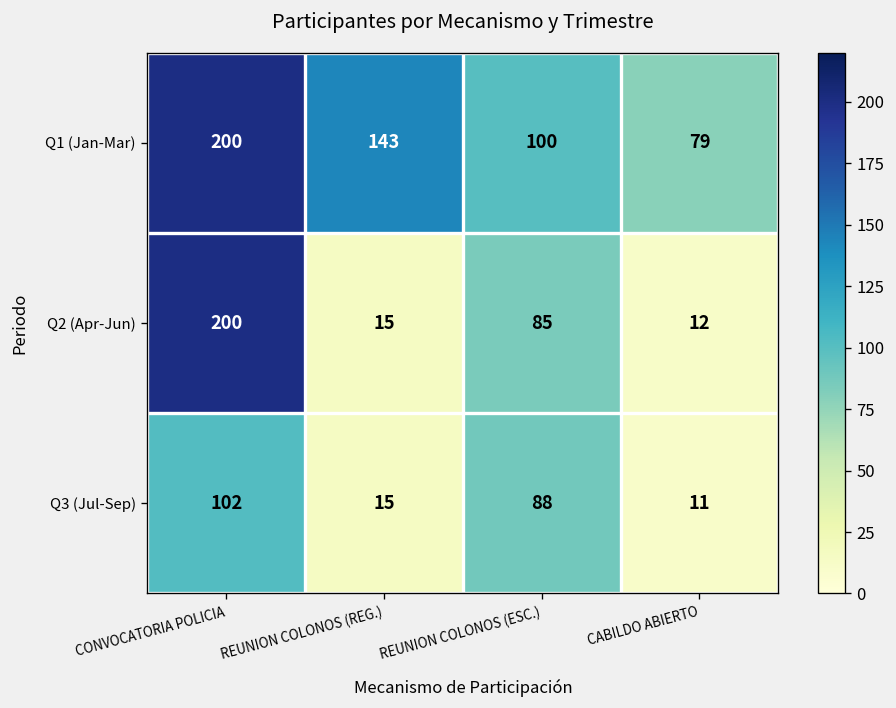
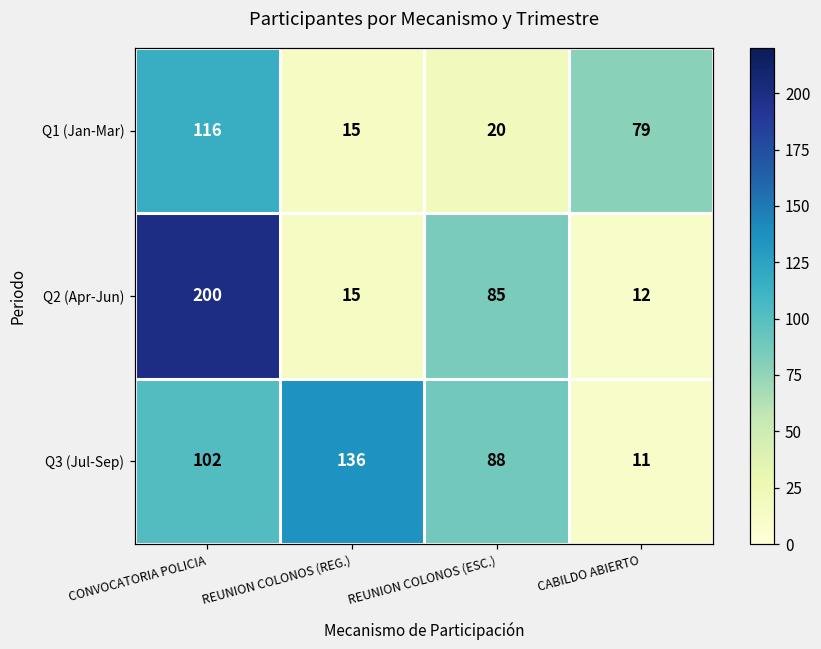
Q1 (Jan-Mar), CONVOCATORIA POLICIA: 200 -> 116
Q1 (Jan-Mar), REUNION COLONOS (REG.): 143 -> 15
Q1 (Jan-Mar), REUNION COLONOS (ESC.): 100 -> 20
Q3 (Jul-Sep), REUNION COLONOS (REG.): 15 -> 136
